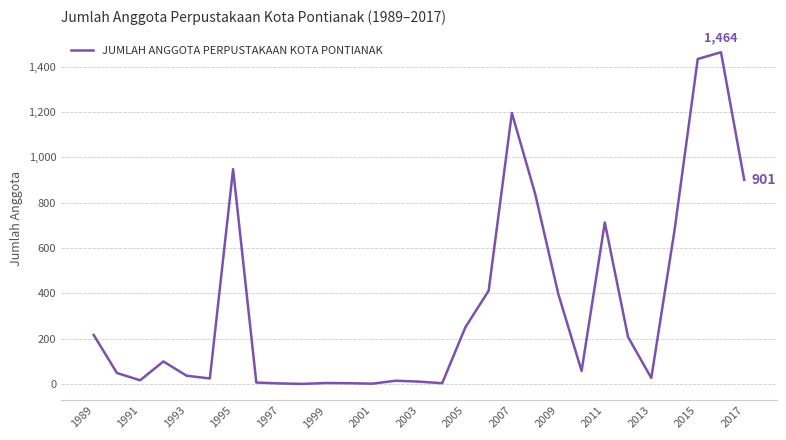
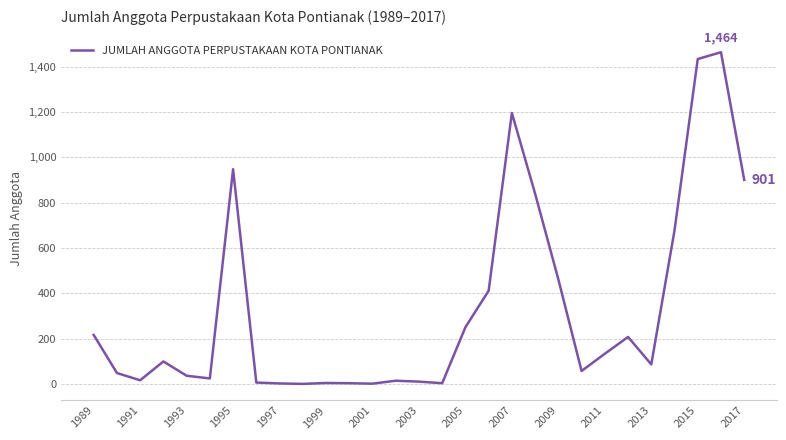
2009: 400 -> 460
2011: 710 -> 130
2013: 30 -> 90
